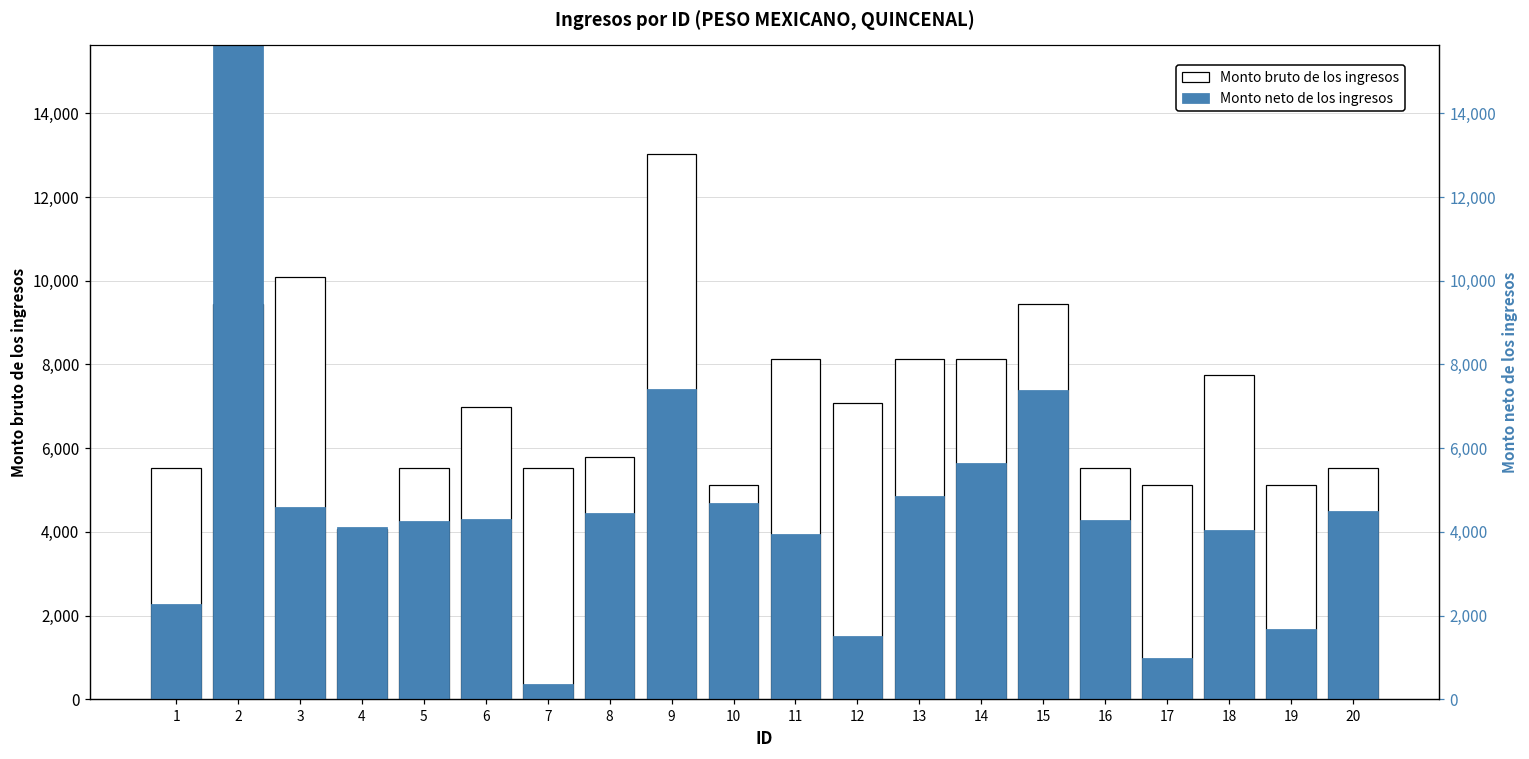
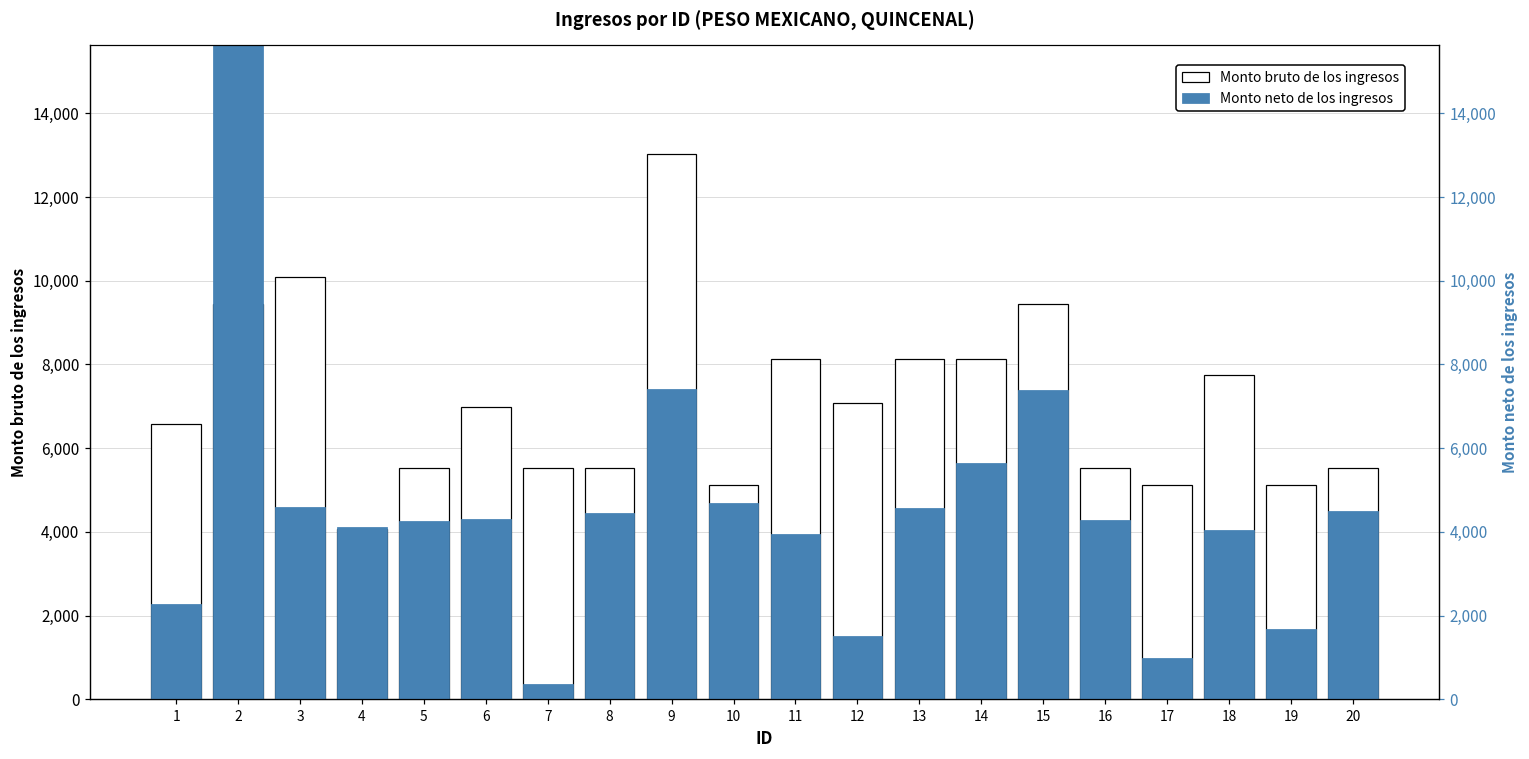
Monto bruto de los ingresos, 1: 5,500 -> 6,600
Monto bruto de los ingresos, 8: 5,800 -> 5,500
Monto neto de los ingresos, 13: 4,800 -> 4,600
